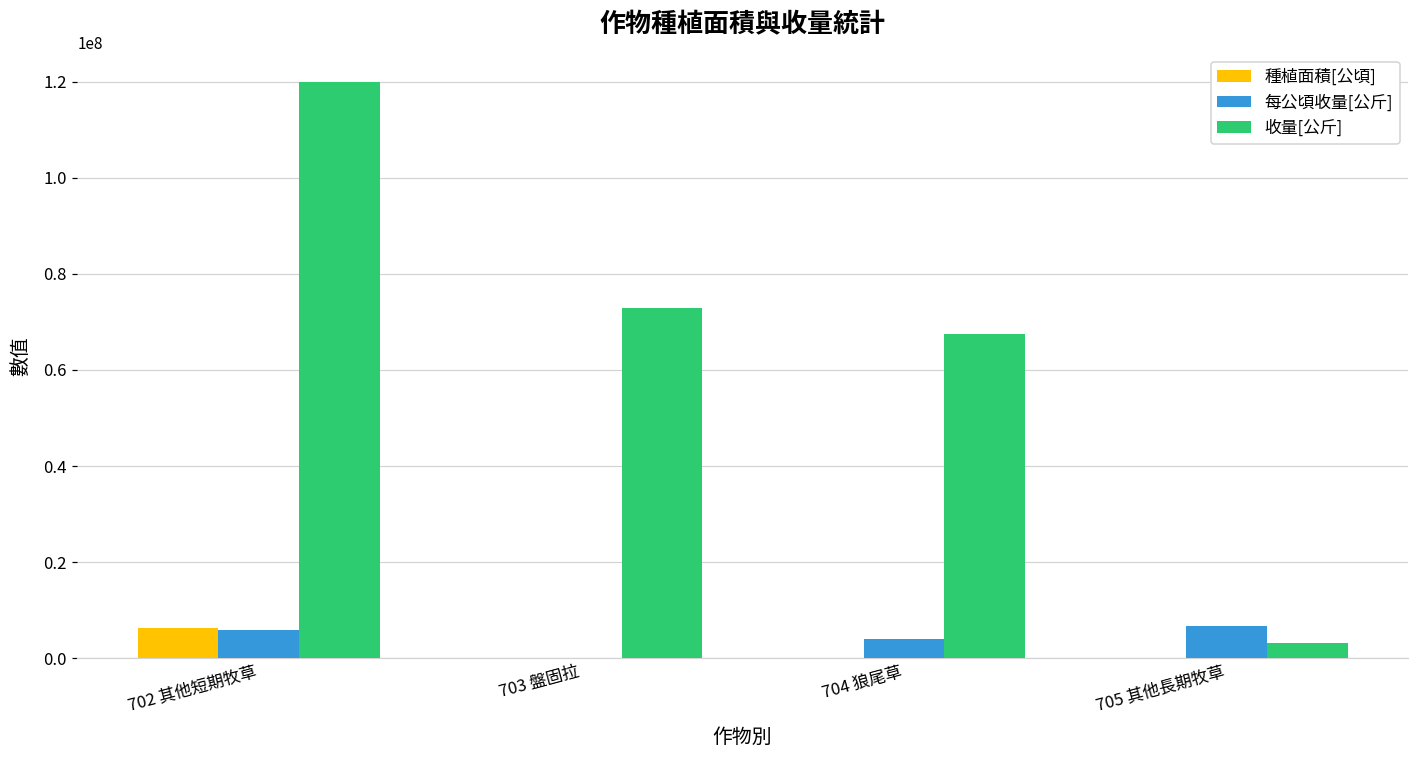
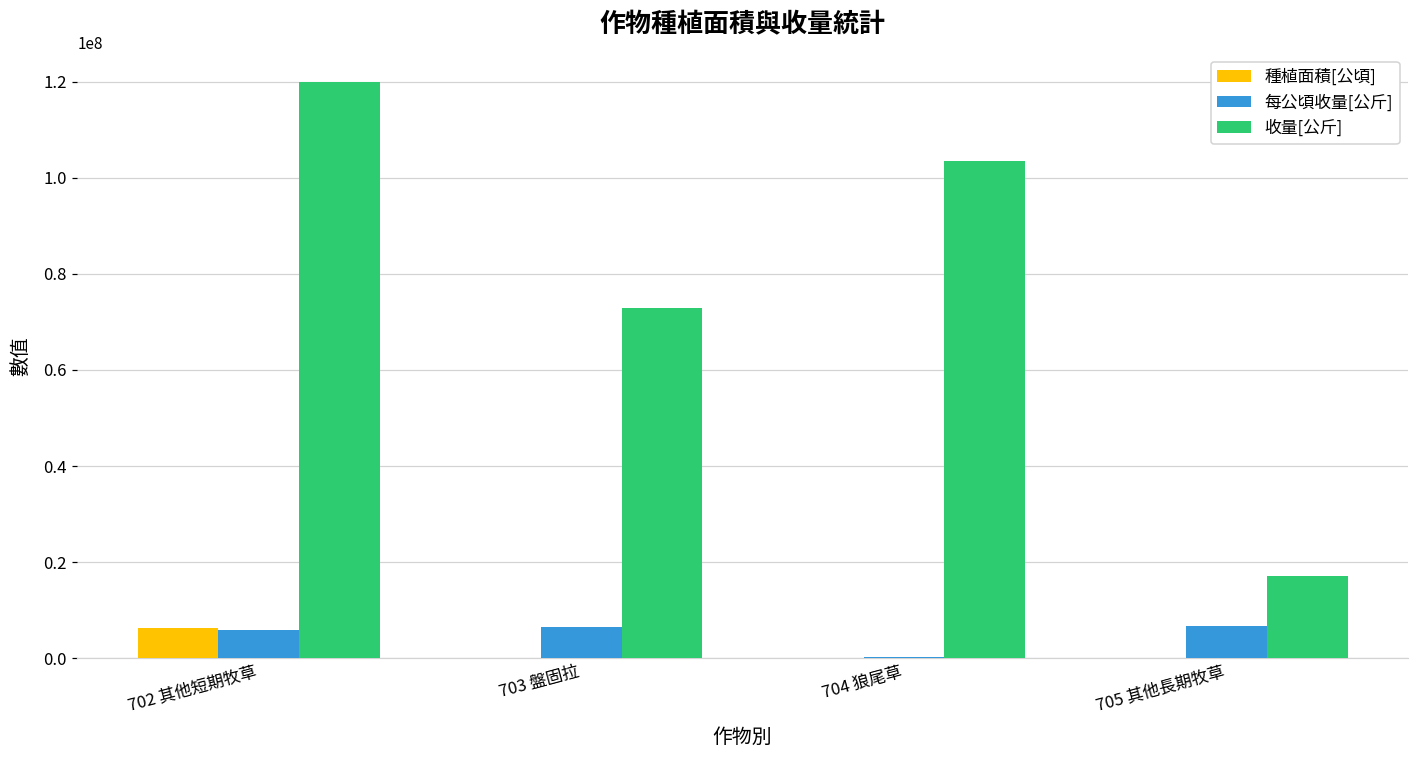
每公頃收量[公斤], 703 盤固拉: 0 -> 7000000
每公頃收量[公斤], 704 狼尾草: 4000000 -> 0
收量[公斤], 704 狼尾草: 67000000 -> 103000000
收量[公斤], 705 其他長期牧草: 3000000 -> 17000000
